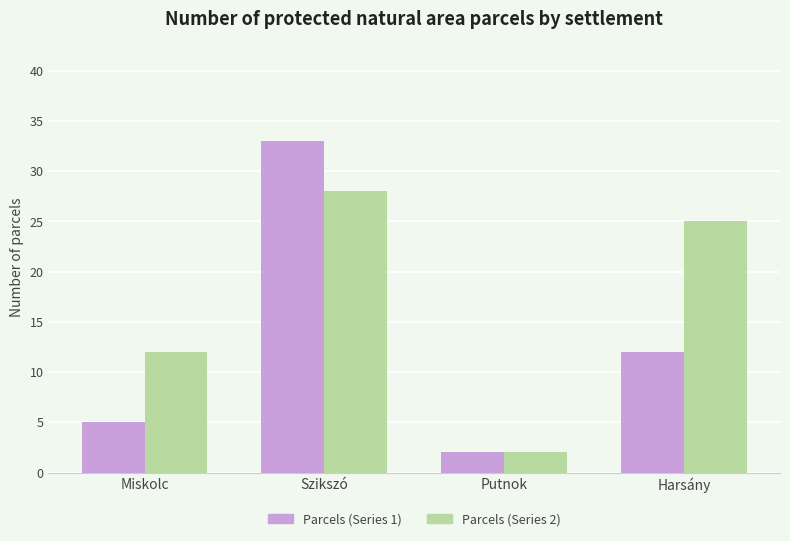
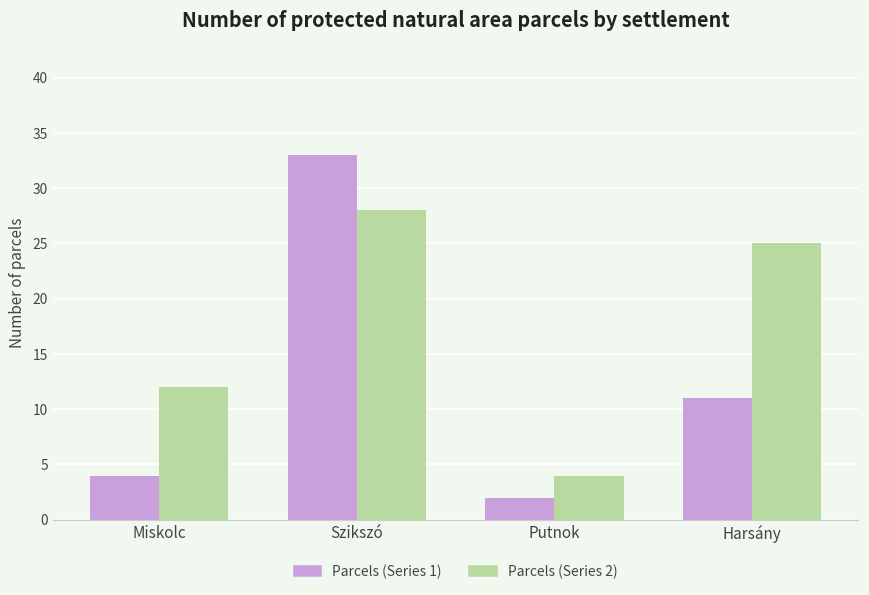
Parcels (Series 1), Miskolc: 5 -> 4
Parcels (Series 2), Putnok: 2 -> 4
Parcels (Series 1), Harsány: 12 -> 11
